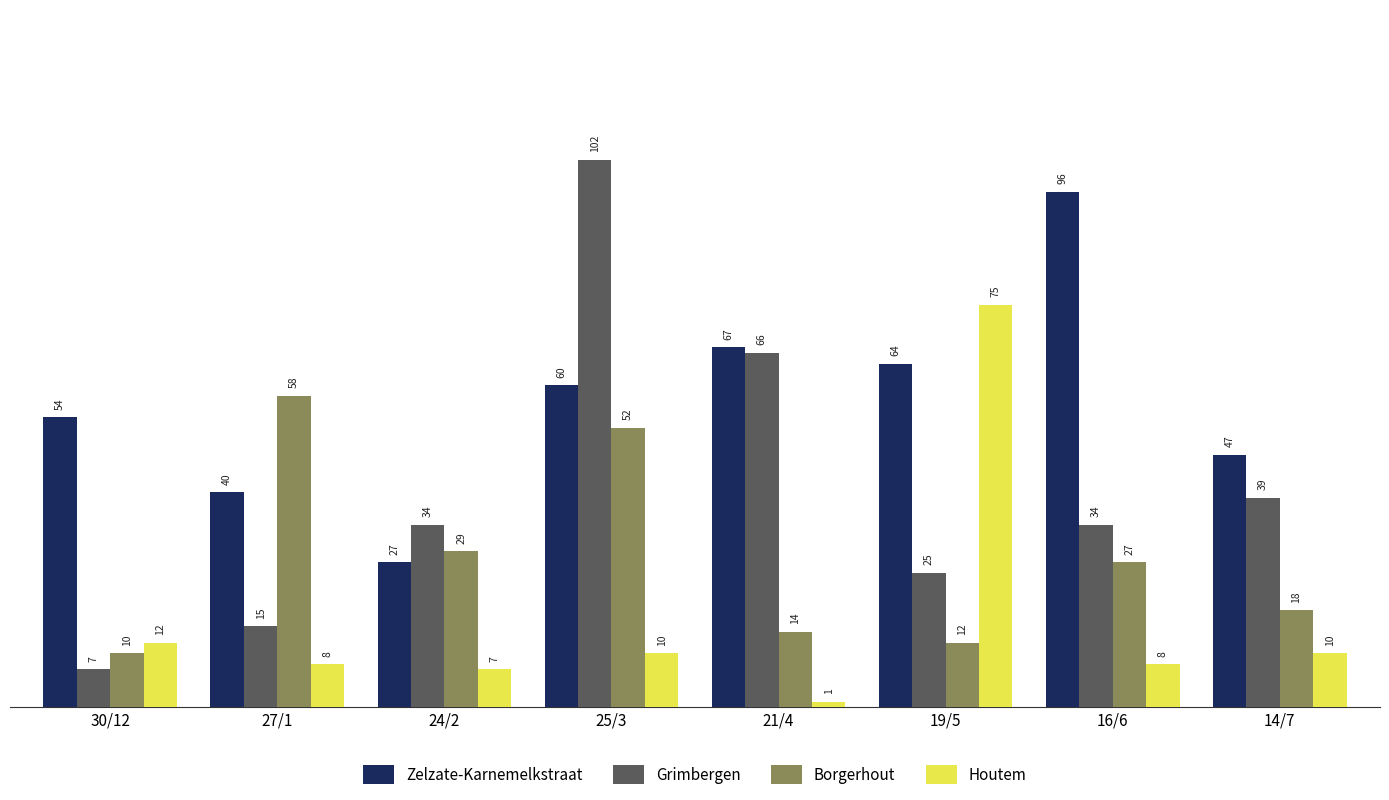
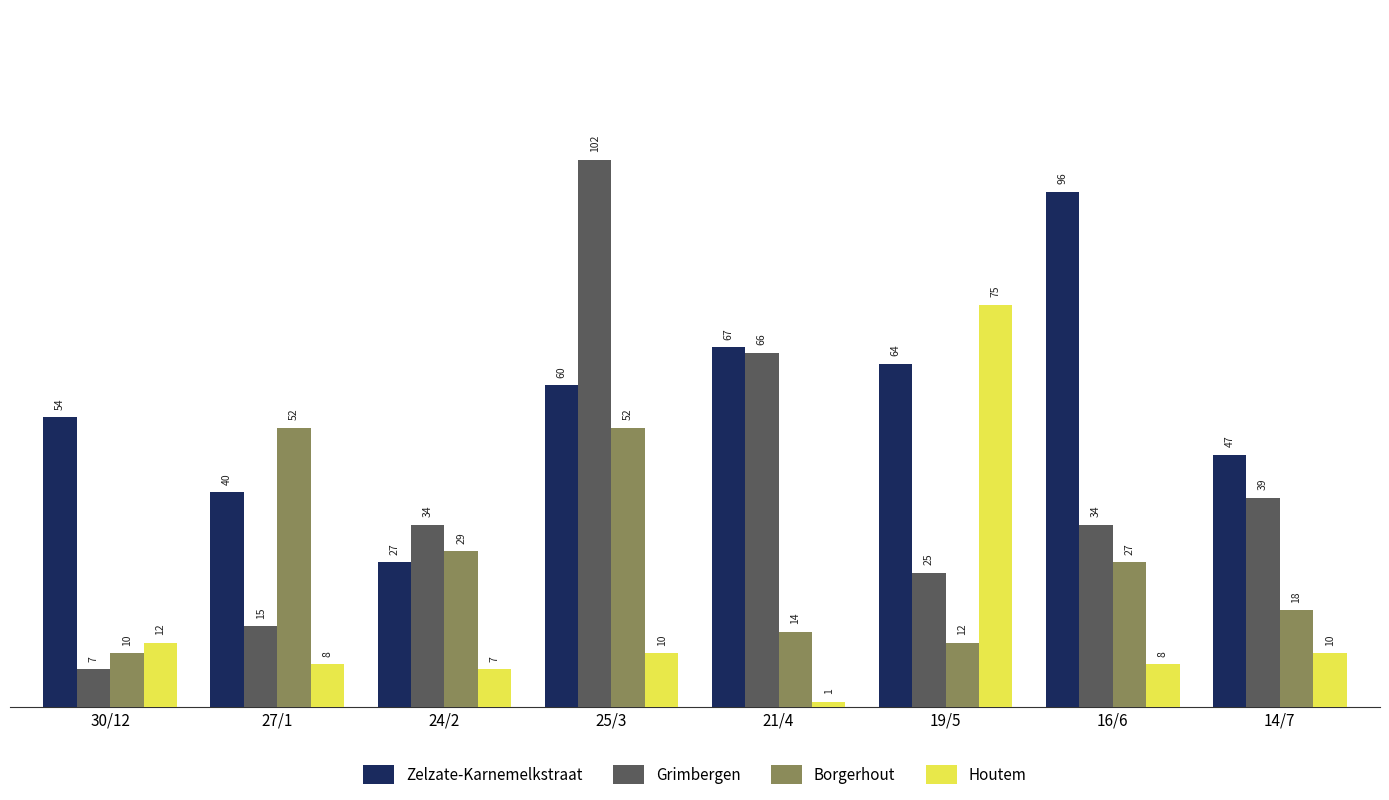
Borgerhout, 27/1: 58 -> 52
